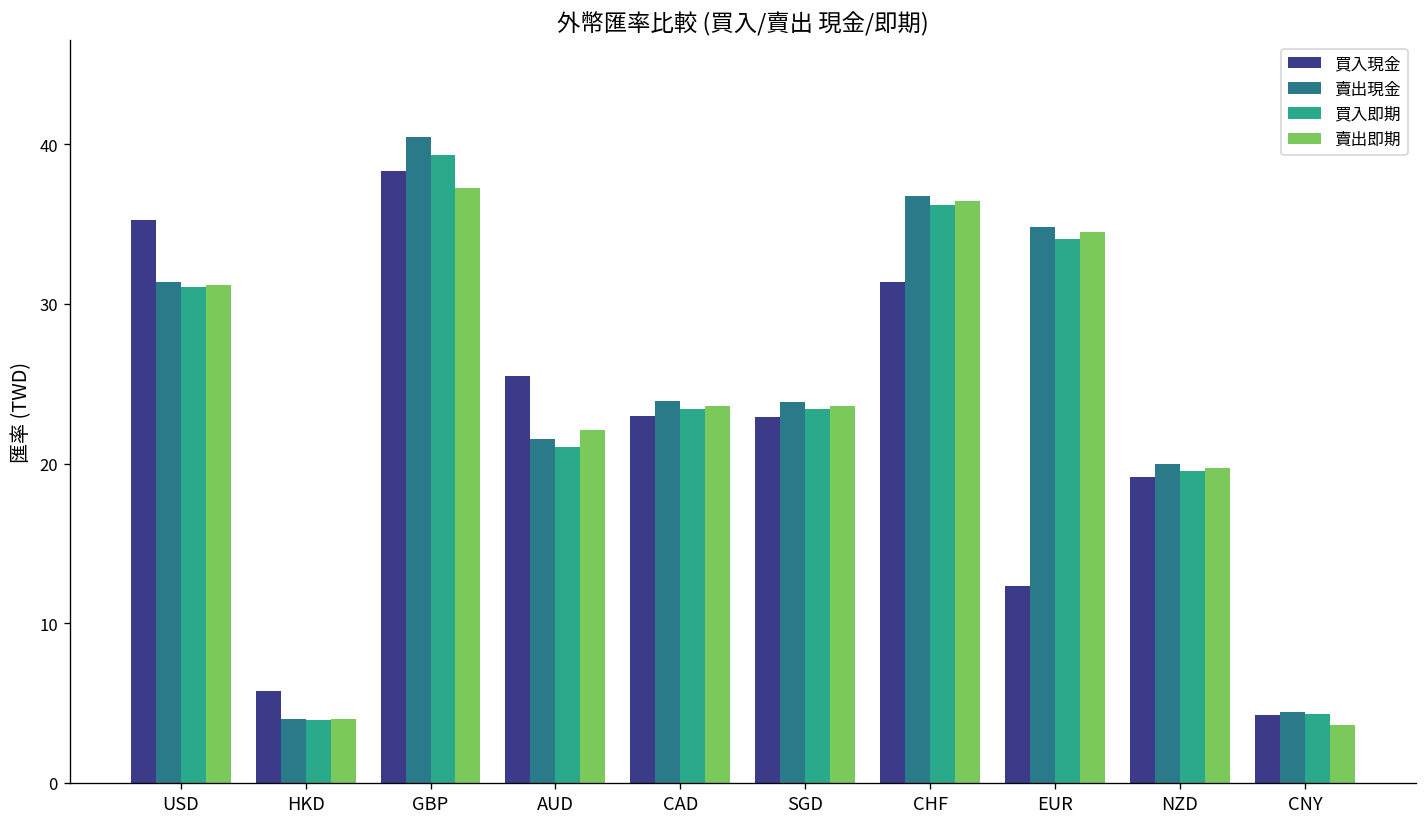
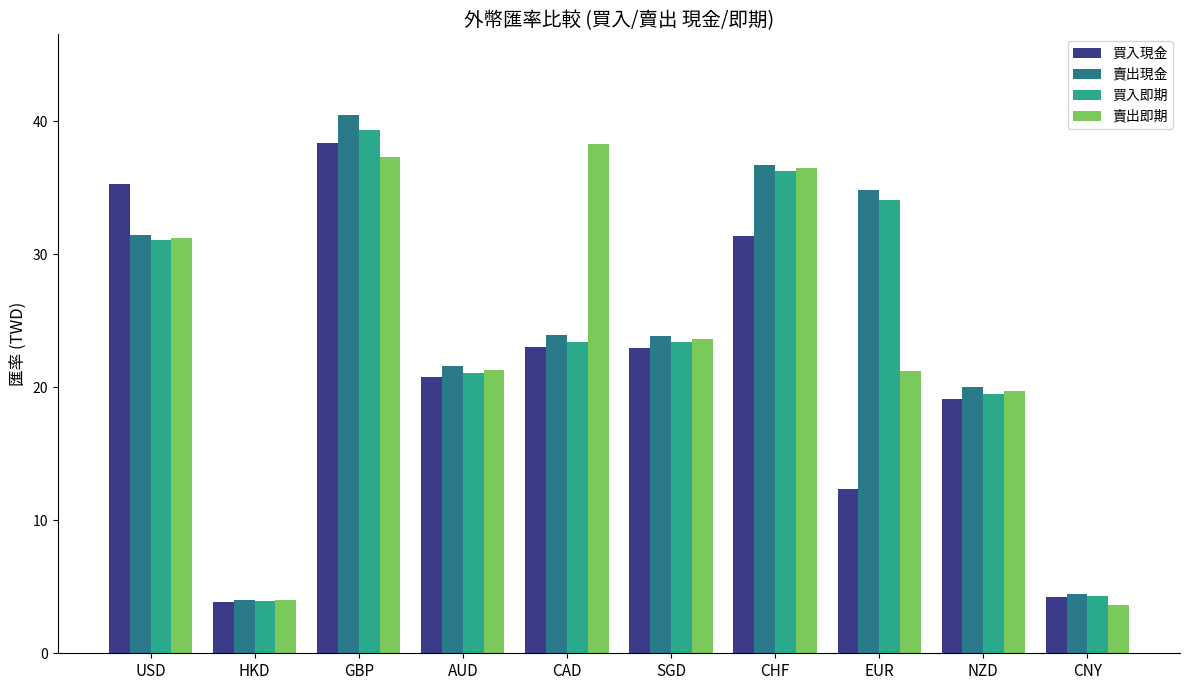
買入現金, HKD: 5.8 -> 3.8
買入現金, AUD: 25.5 -> 20.8
賣出即期, AUD: 22.1 -> 21.3
賣出即期, CAD: 23.6 -> 38.3
賣出即期, EUR: 34.5 -> 21.2
